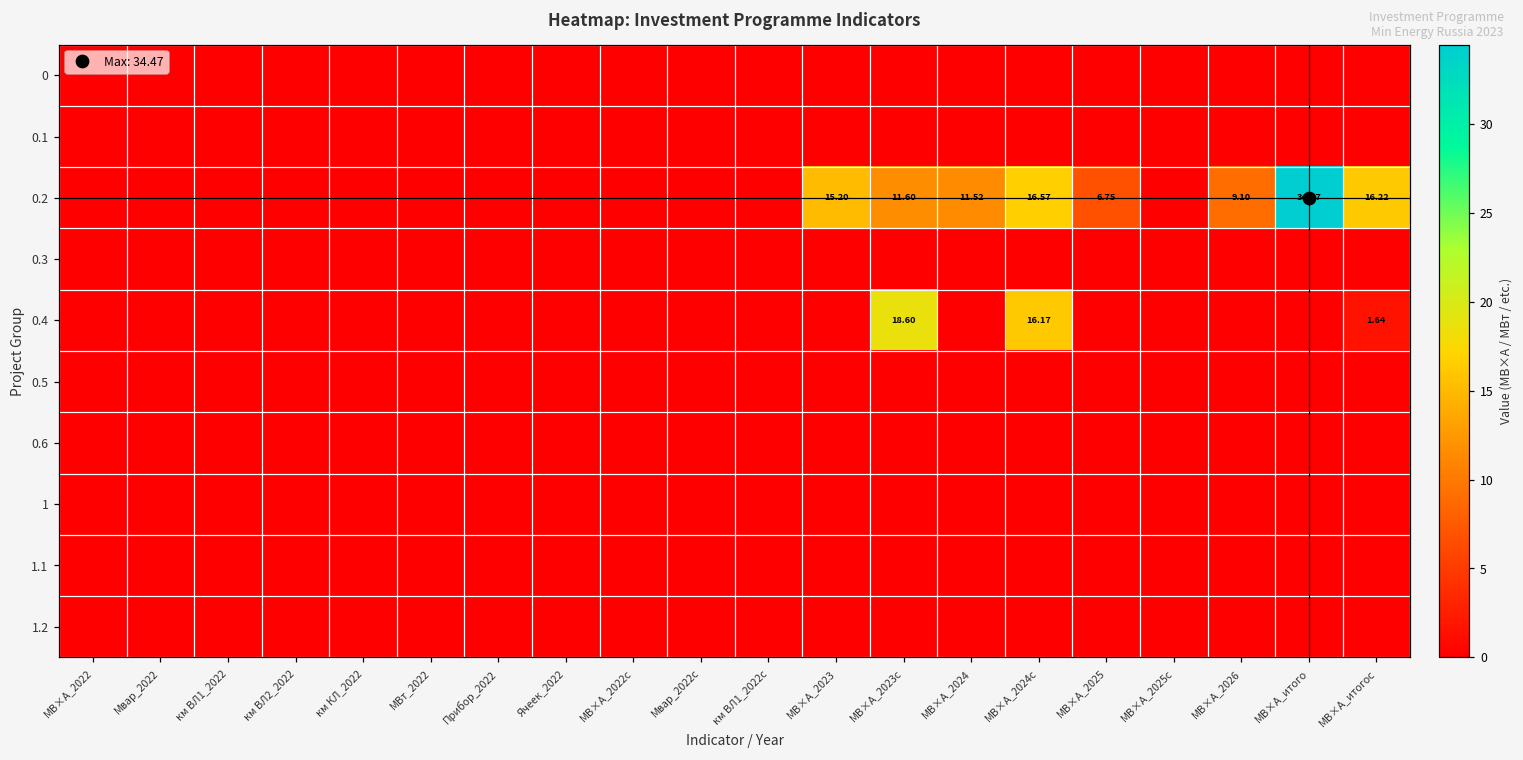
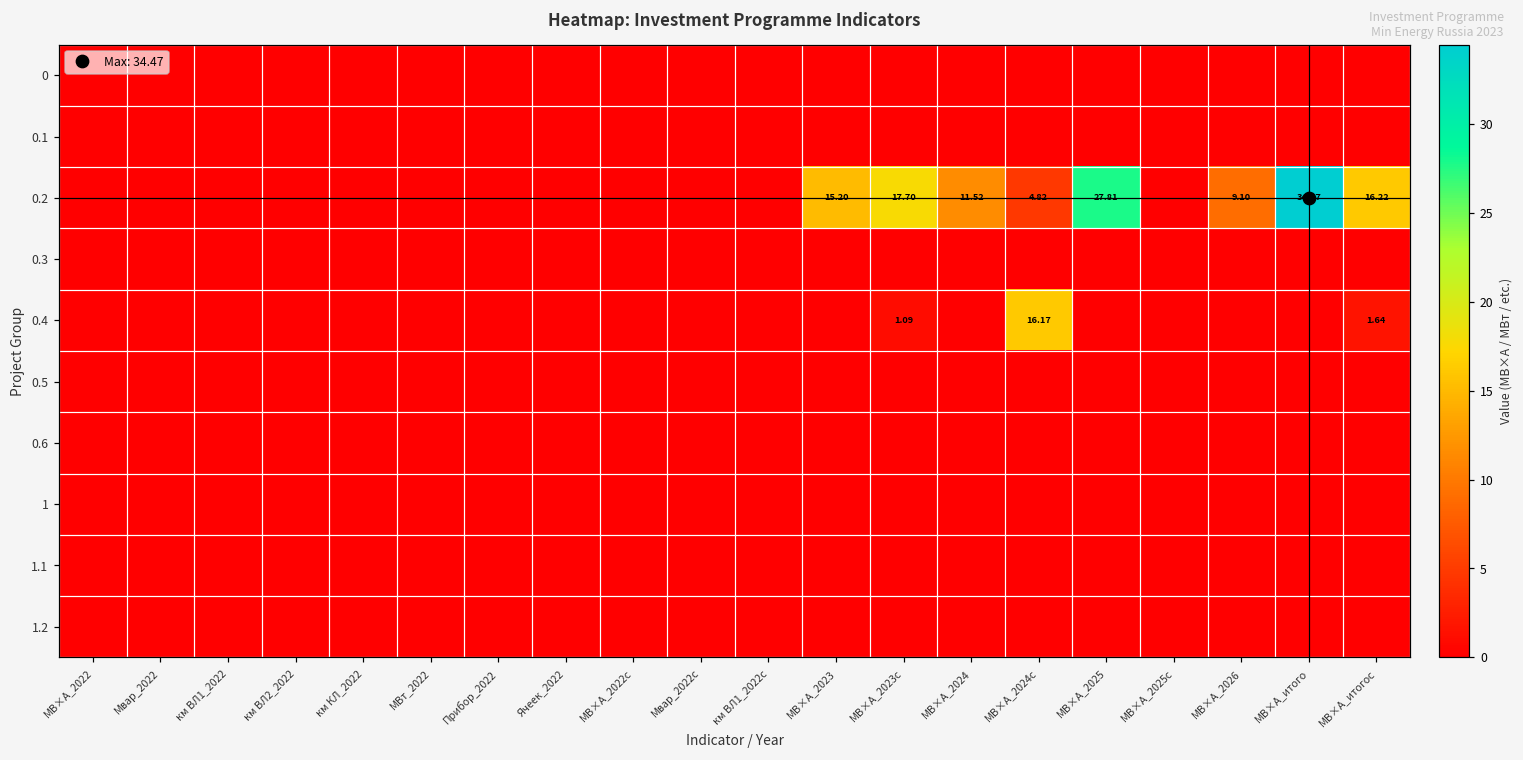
0.2, МВ×А_2023c: 11.60 -> 17.70
0.2, МВ×А_2024c: 16.57 -> 4.82
0.2, МВ×А_2025: 6.75 -> 27.81
0.4, МВ×А_2023c: 18.60 -> 1.09
